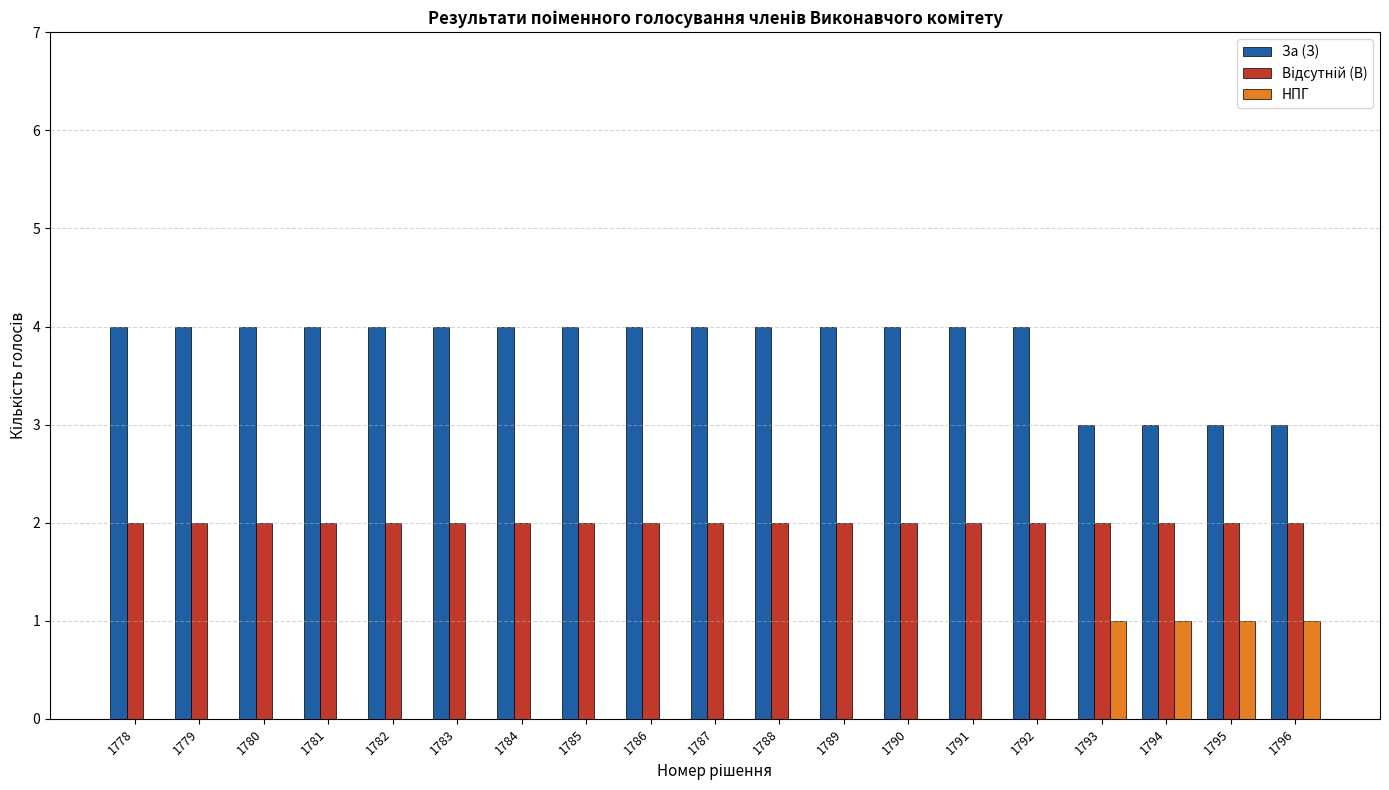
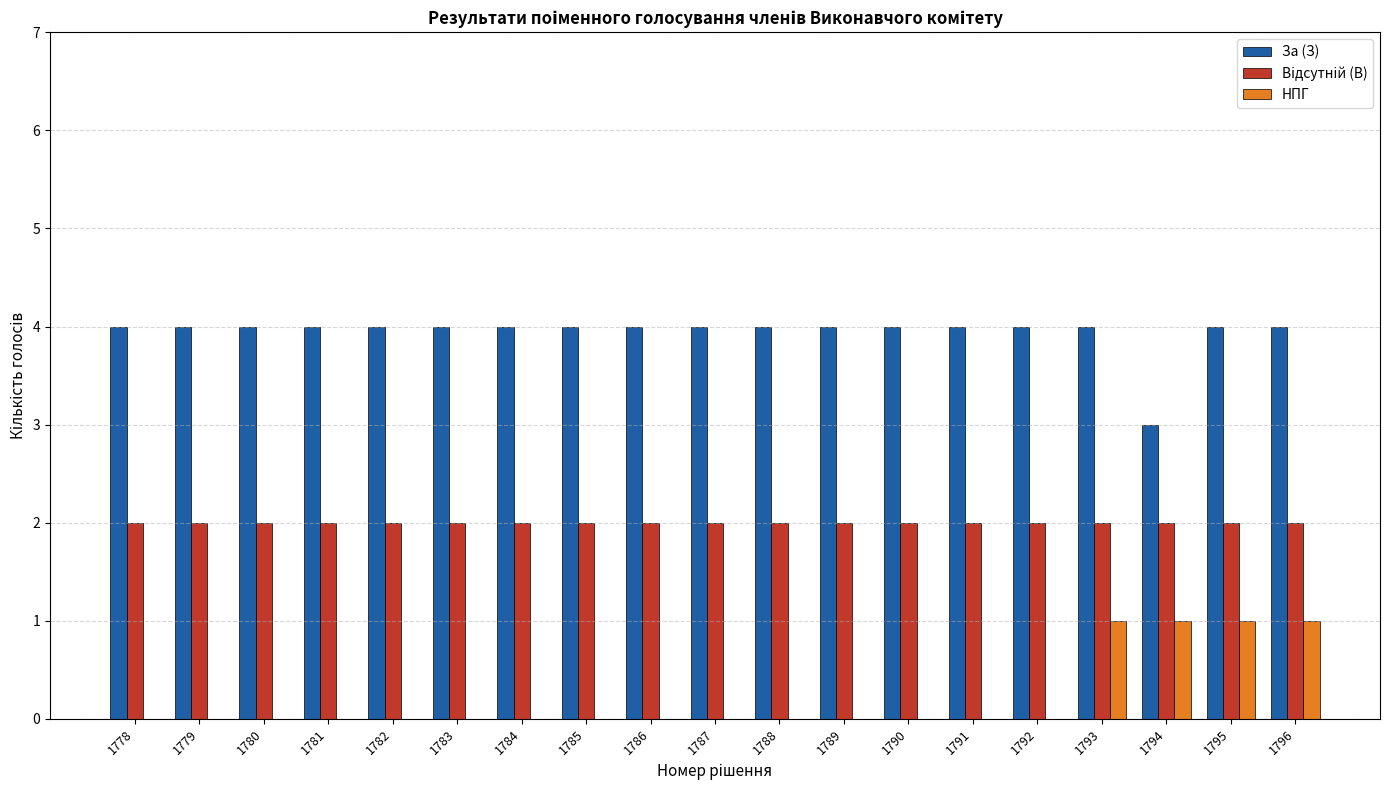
За (З), 1793: 3 -> 4
За (З), 1795: 3 -> 4
За (З), 1796: 3 -> 4
